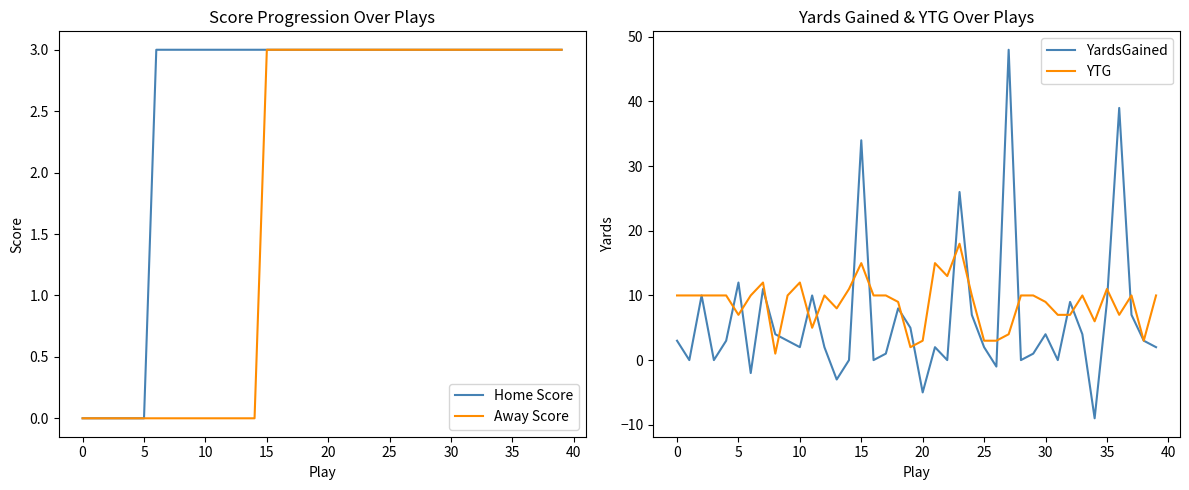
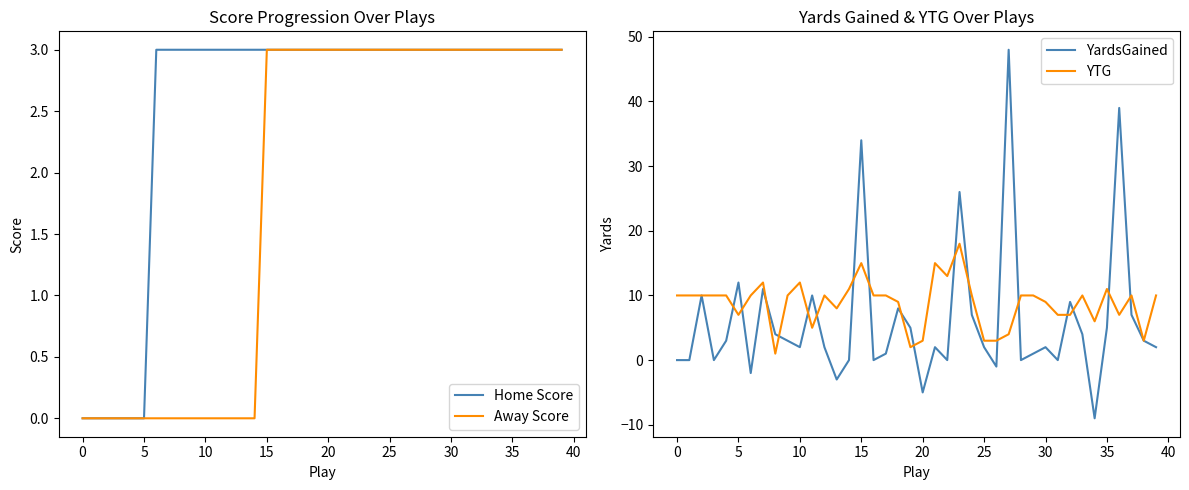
Yards Gained & YTG Over Plays, YardsGained, 0: 3 -> 0
Yards Gained & YTG Over Plays, YardsGained, 30: 4 -> 2
Yards Gained & YTG Over Plays, YardsGained, 35: 9 -> 5
